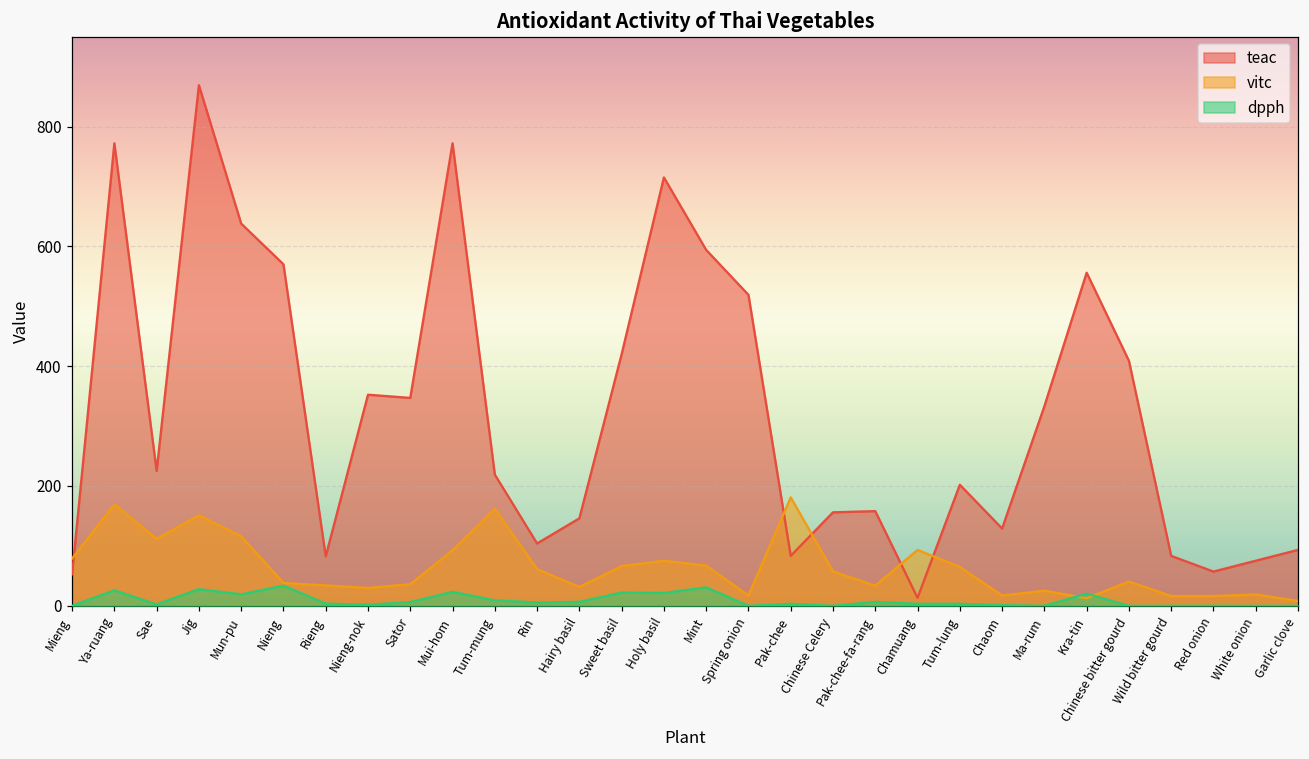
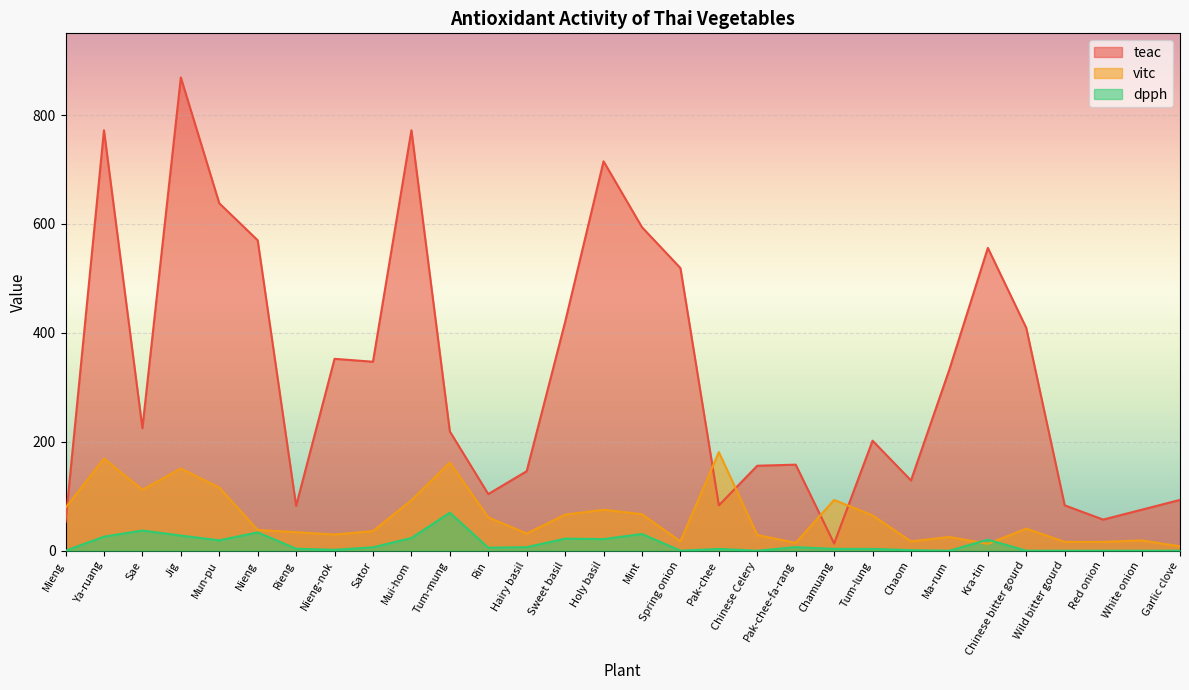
dpph, Sae: 0 -> 40
dpph, Tum-mung: 10 -> 70
vitc, Chinese Celery: 60 -> 30
vitc, Pak-chee-fa-rang: 30 -> 10
